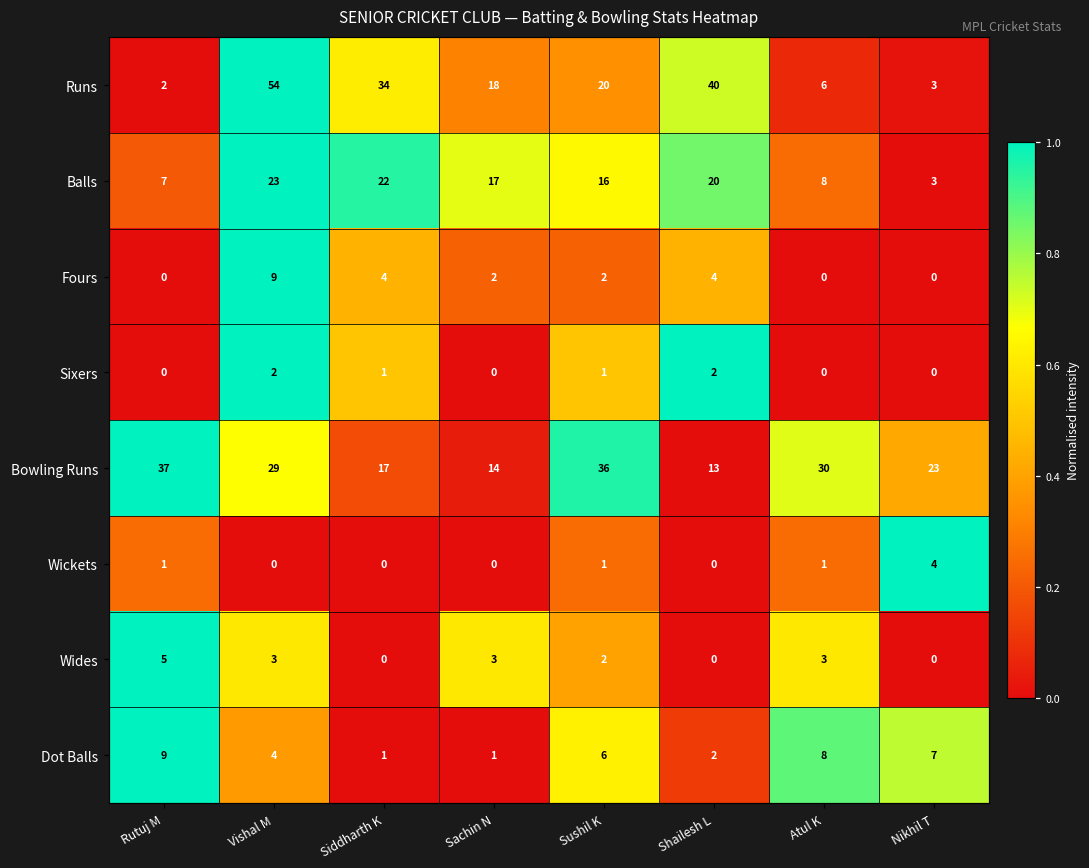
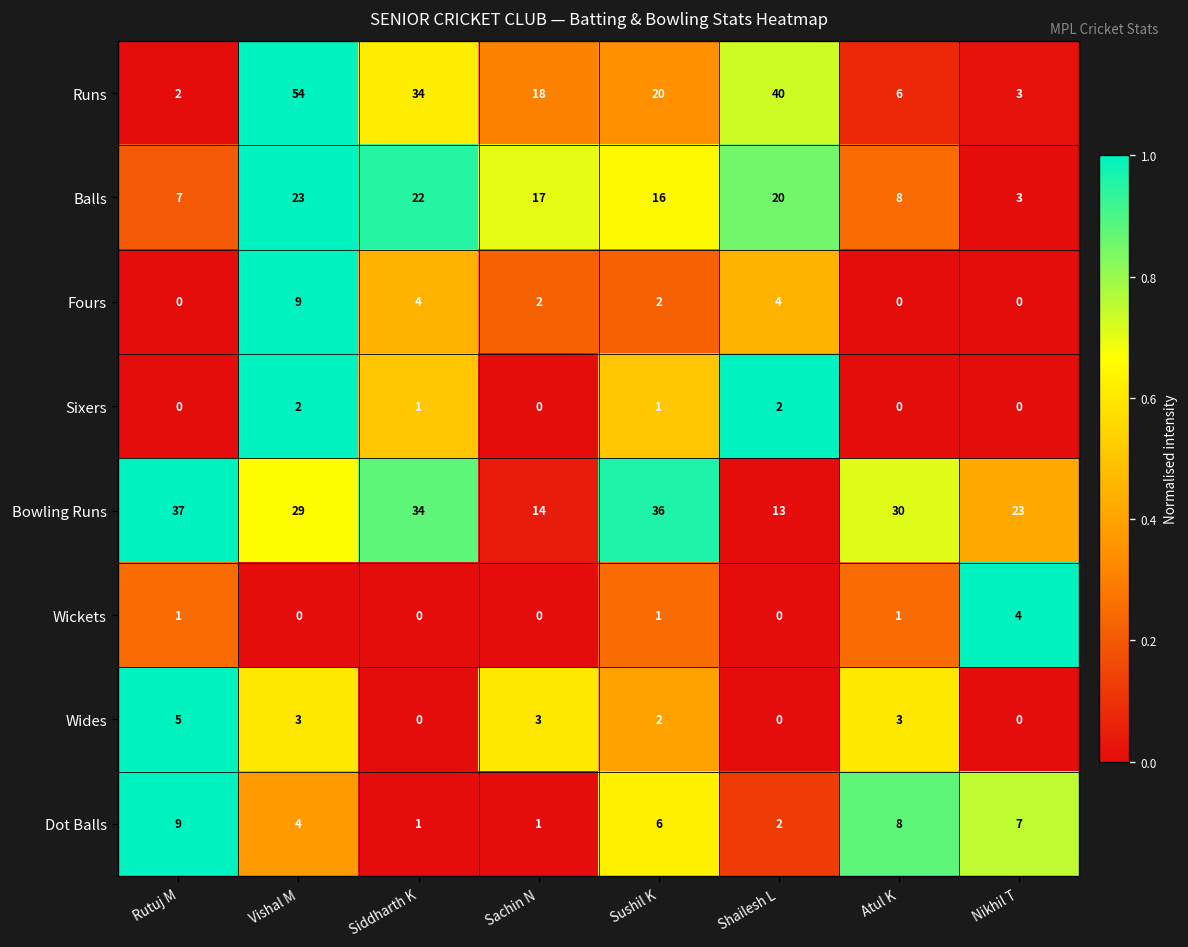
Bowling Runs, Siddharth K: 17 -> 34
